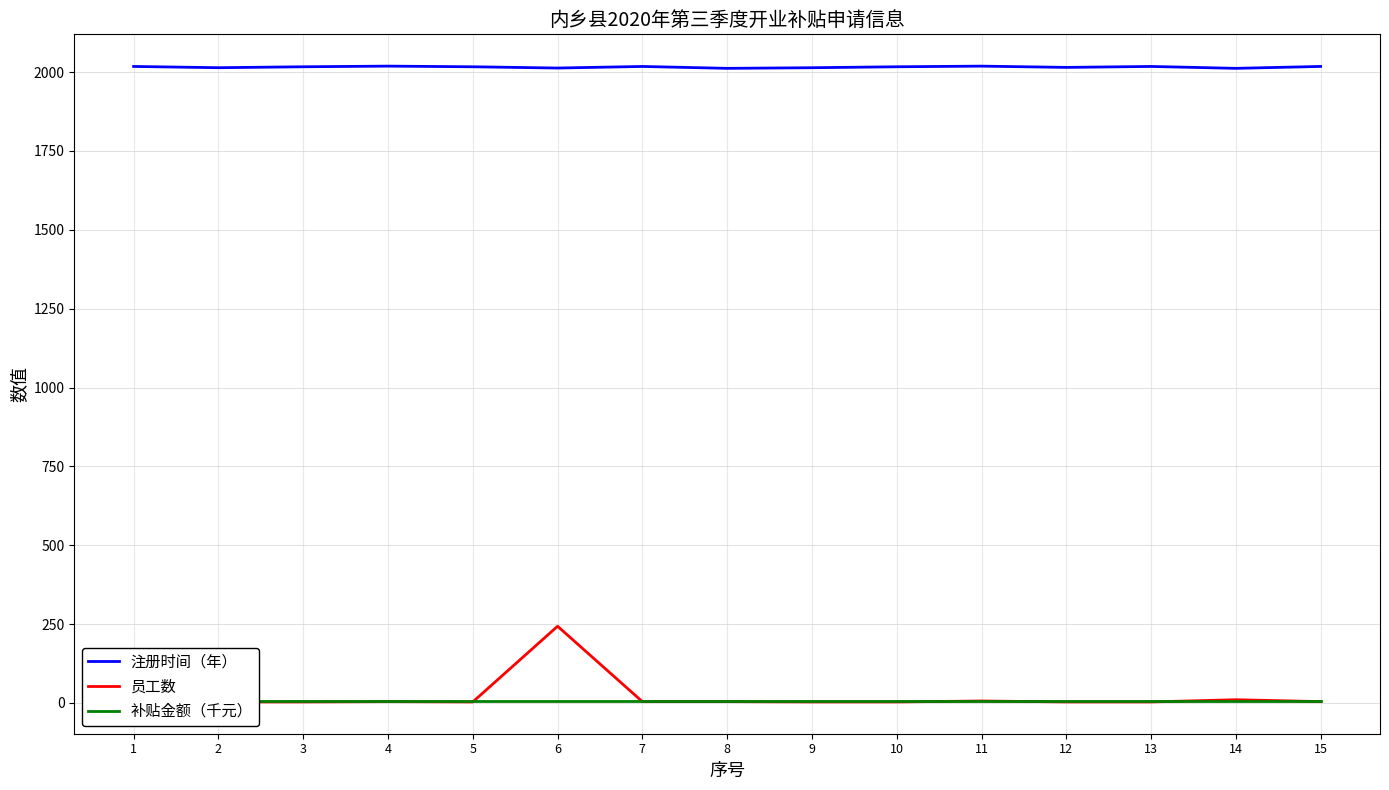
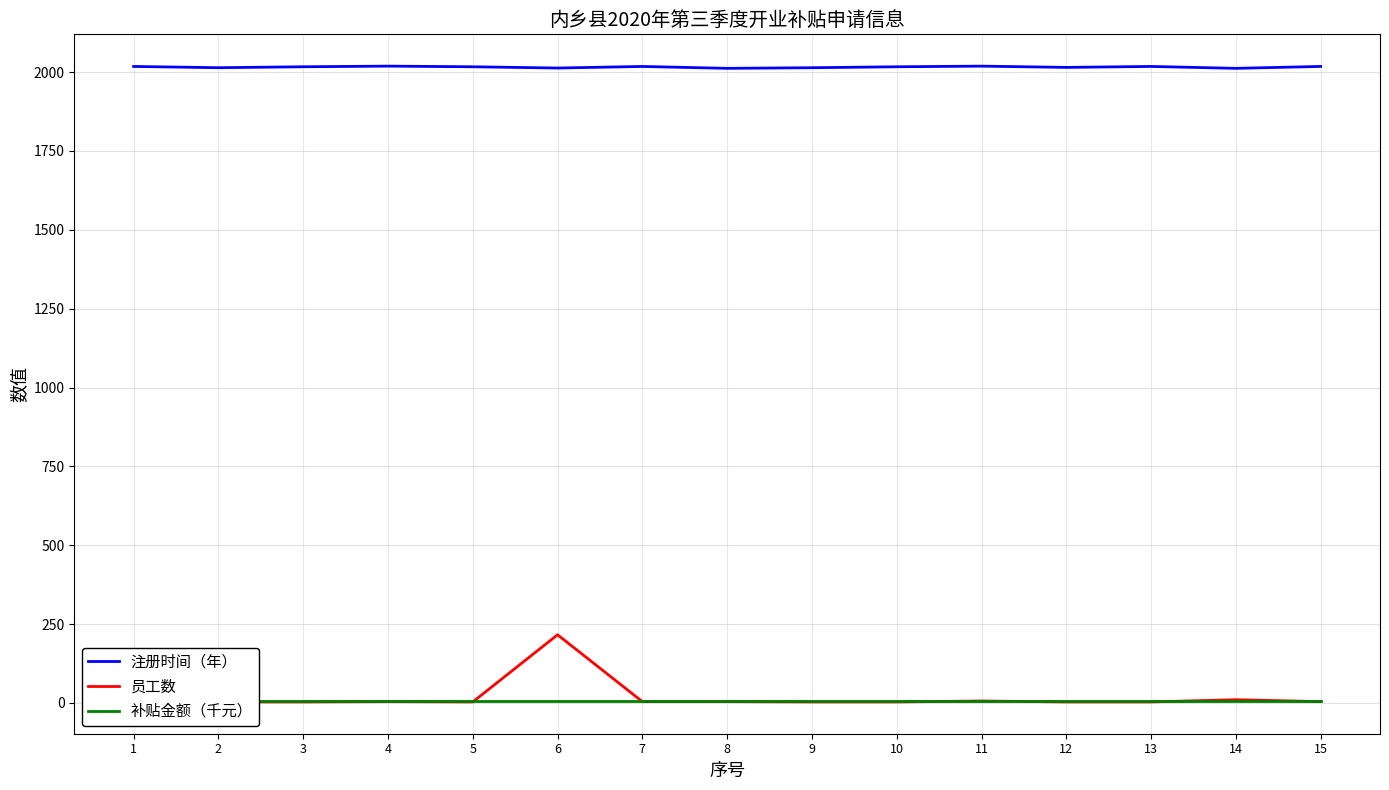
员工数, 6: 240 -> 220
